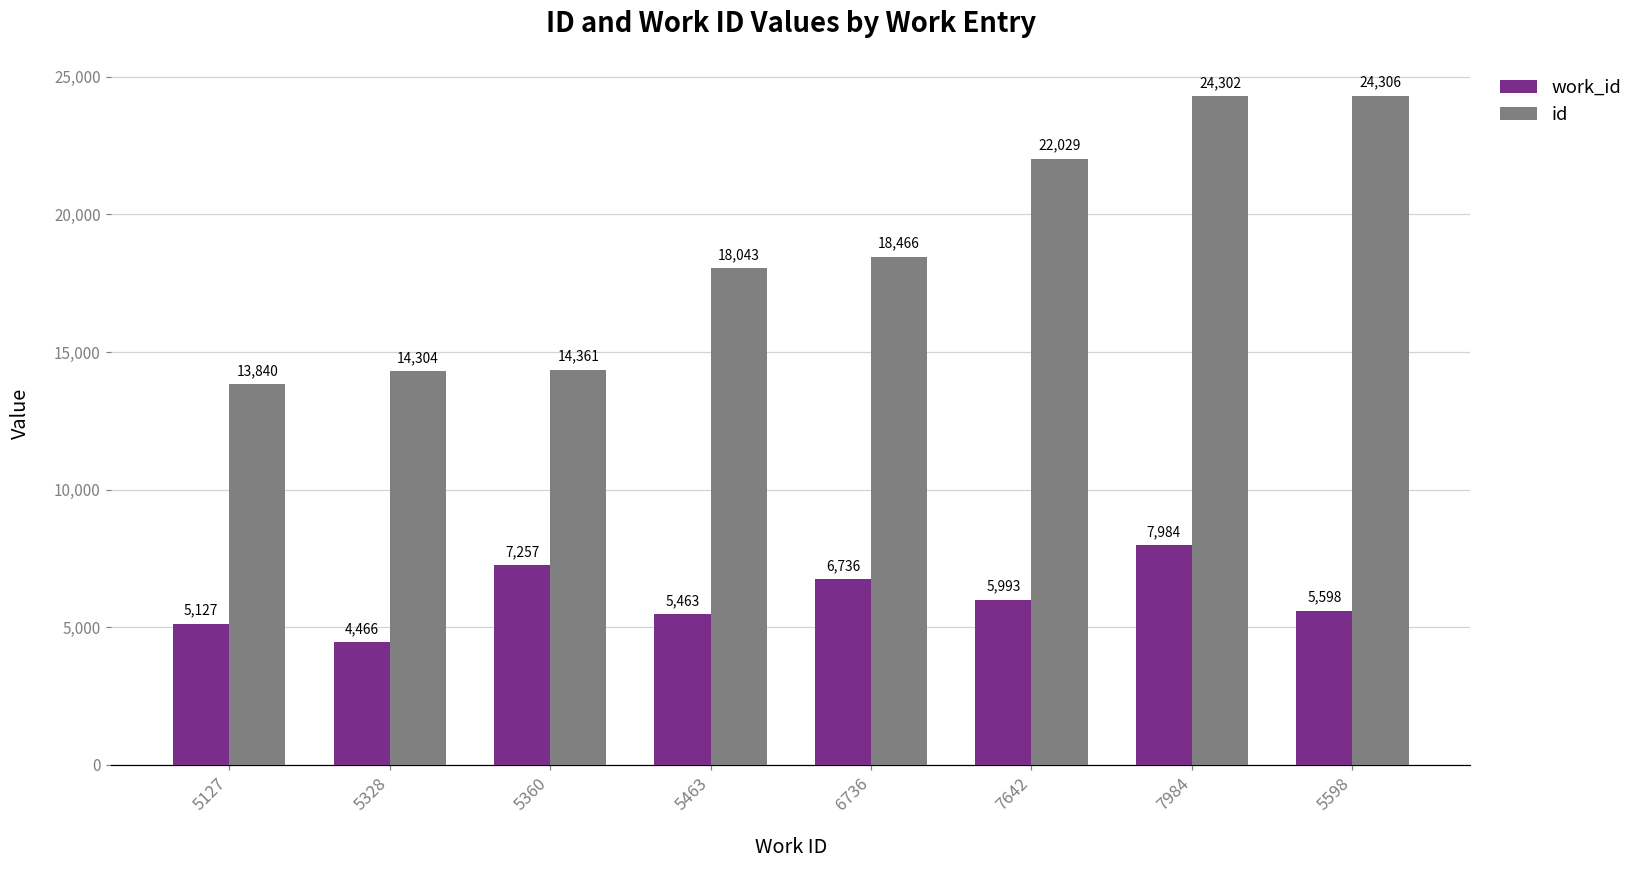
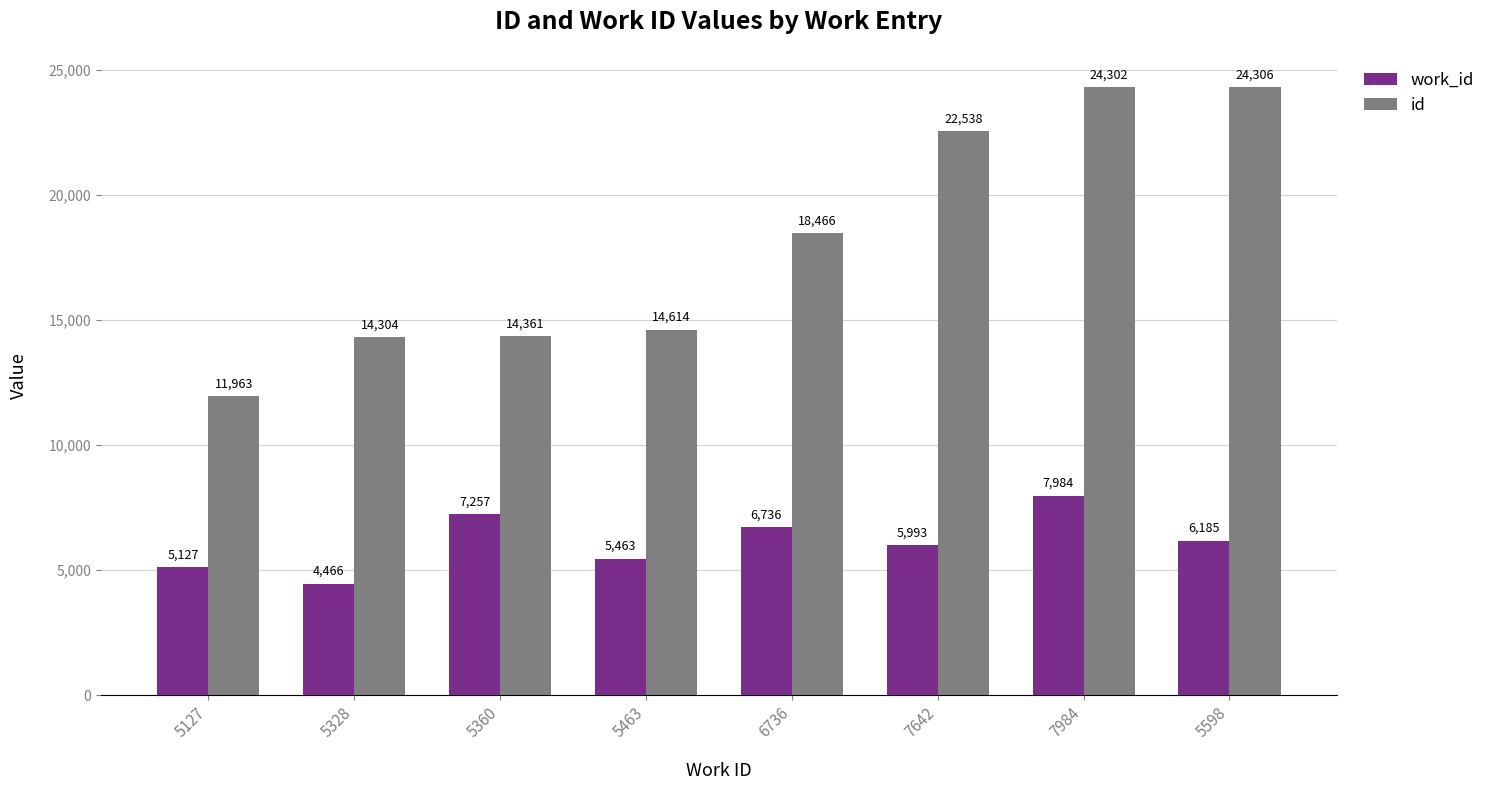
id, 5127: 13,840 -> 11,963
id, 5463: 18,043 -> 14,614
id, 7642: 22,029 -> 22,538
work_id, 5598: 5,598 -> 6,185
